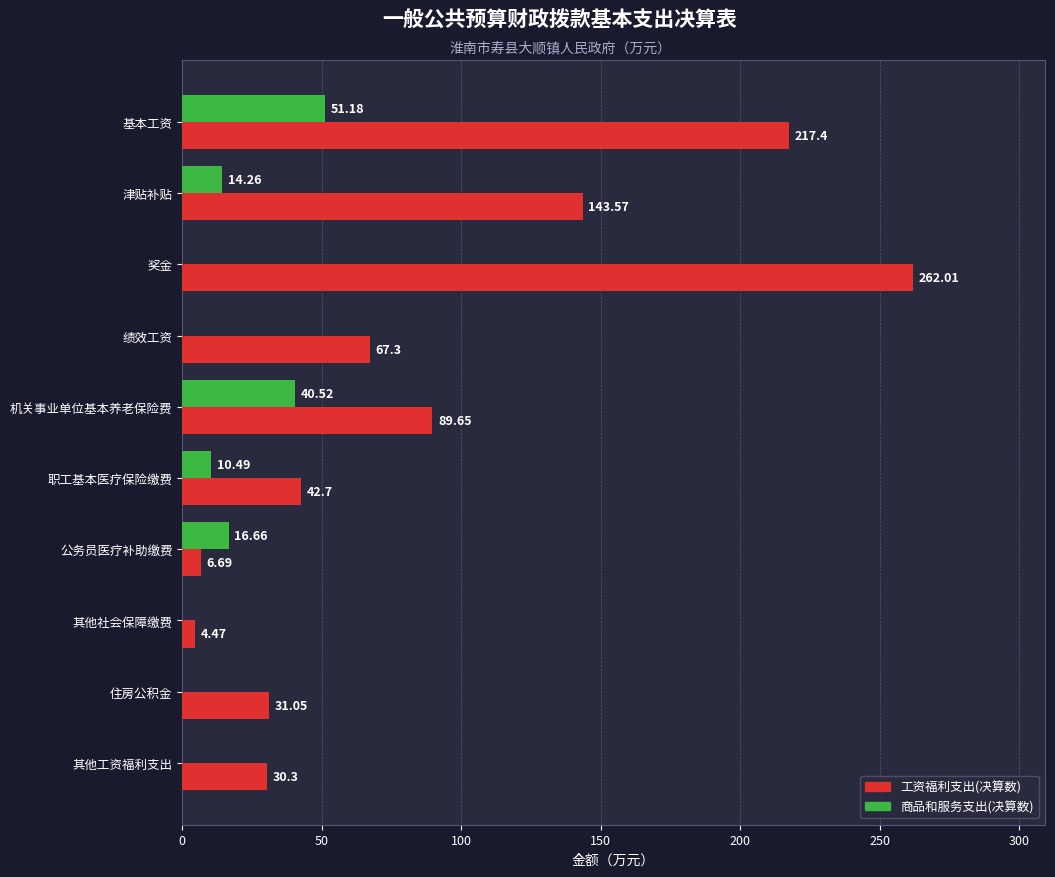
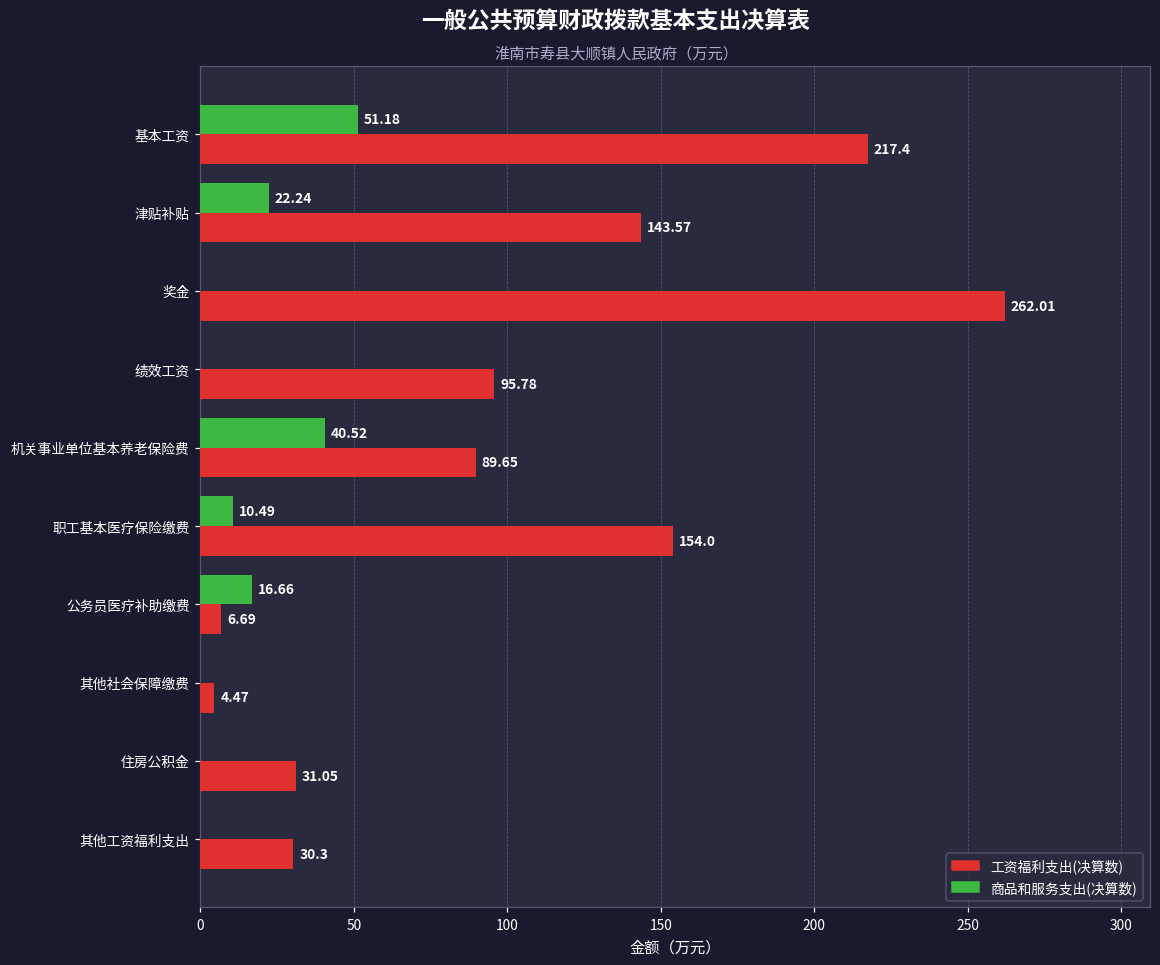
商品和服务支出(决算数), 津贴补贴: 14.26 -> 22.24
工资福利支出(决算数), 绩效工资: 67.3 -> 95.78
工资福利支出(决算数), 职工基本医疗保险缴费: 42.7 -> 154.0
